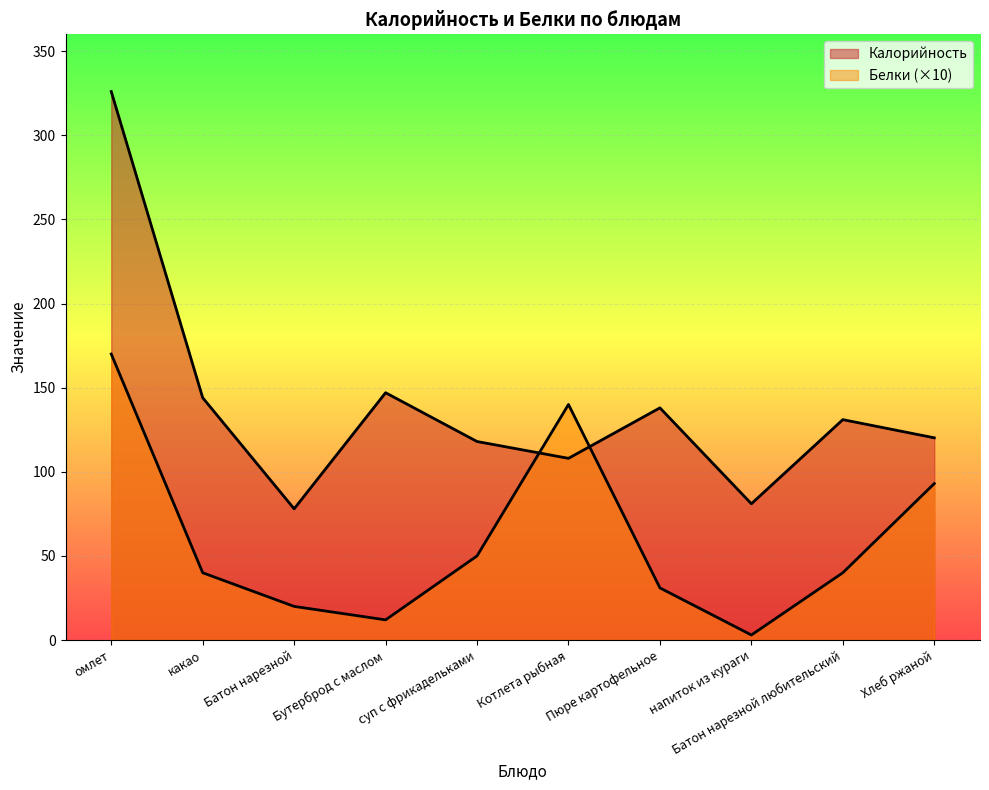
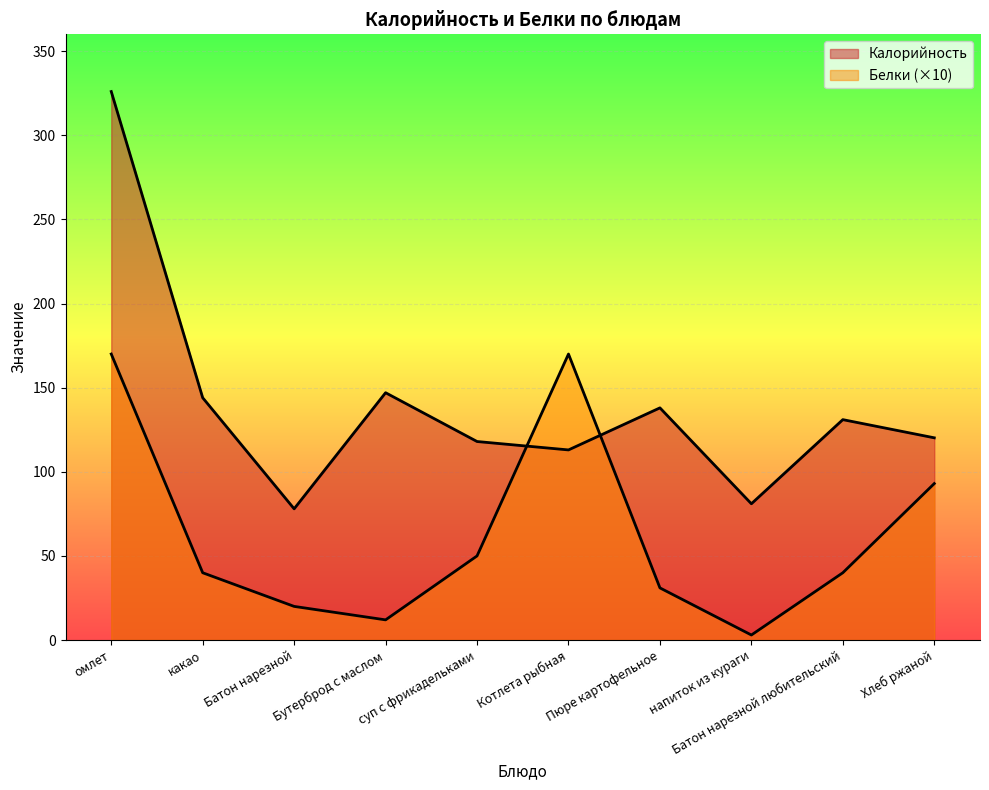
Калорийность, Котлета рыбная: 108 -> 113
Белки (×10), Котлета рыбная: 140 -> 170
